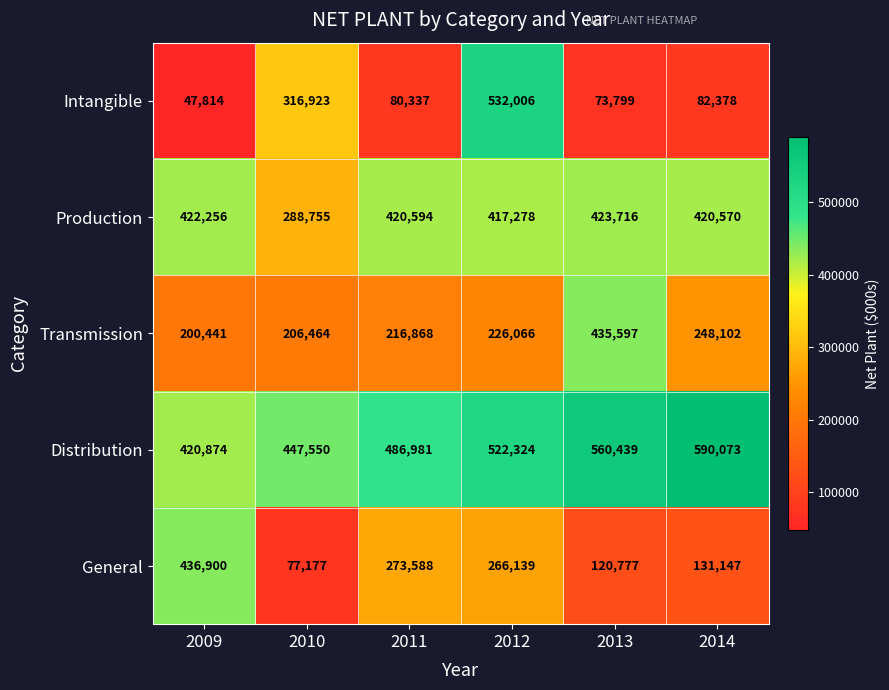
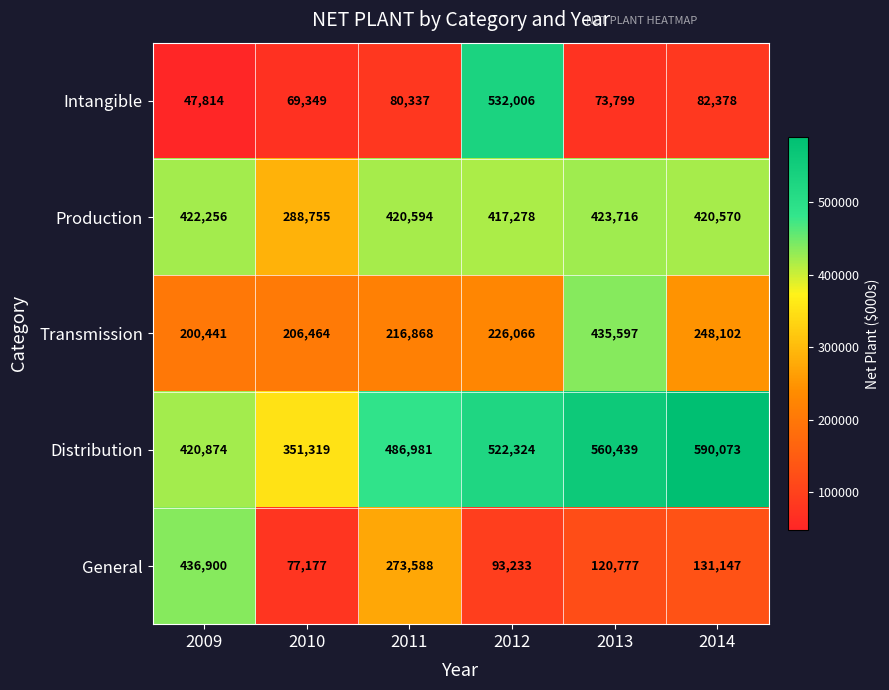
Intangible, 2010: 316,923 -> 69,349
Distribution, 2010: 447,550 -> 351,319
General, 2012: 266,139 -> 93,233
